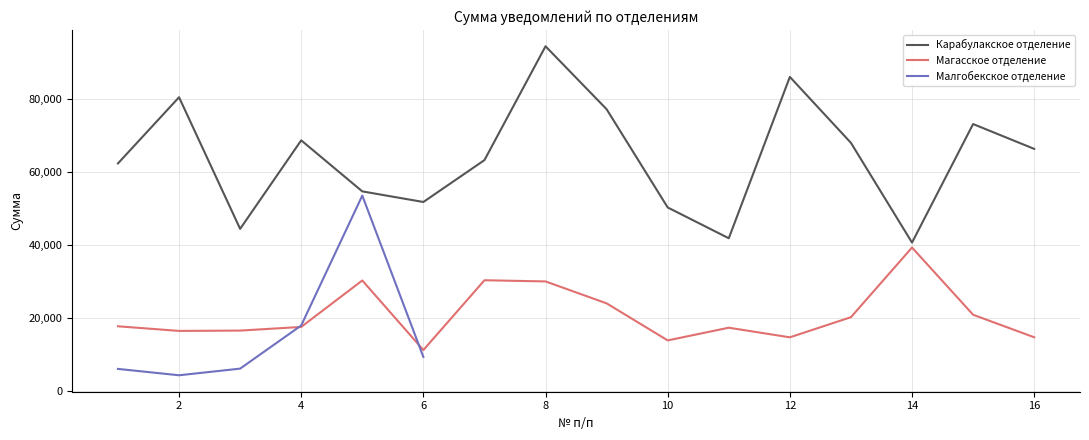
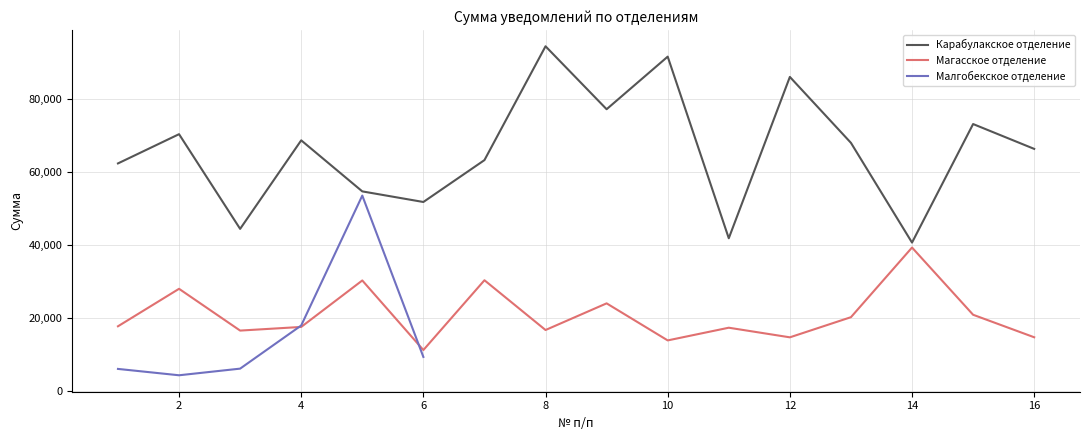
Карабулакское отделение, 2: 80,000 -> 70,000
Магасское отделение, 2: 16,000 -> 28,000
Магасское отделение, 8: 30,000 -> 17,000
Карабулакское отделение, 10: 50,000 -> 91,000
